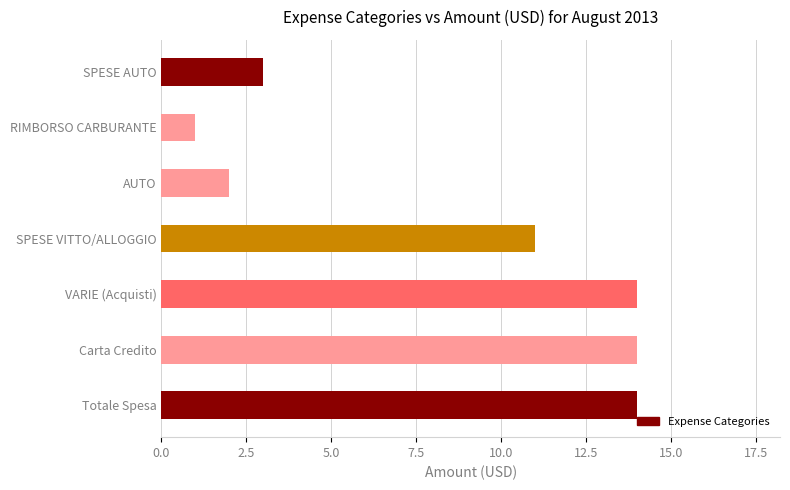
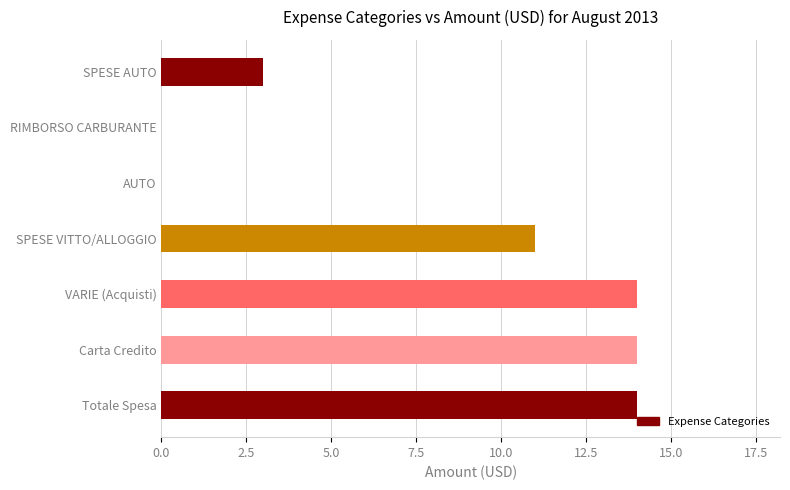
RIMBORSO CARBURANTE: 1 -> 0
AUTO: 2 -> 0
